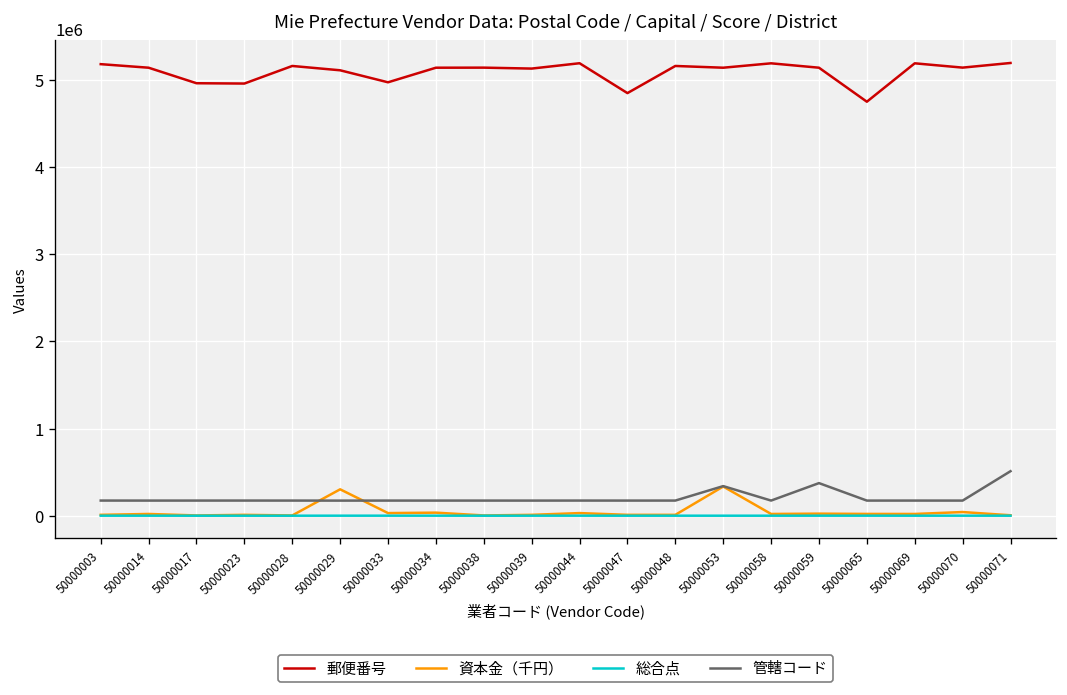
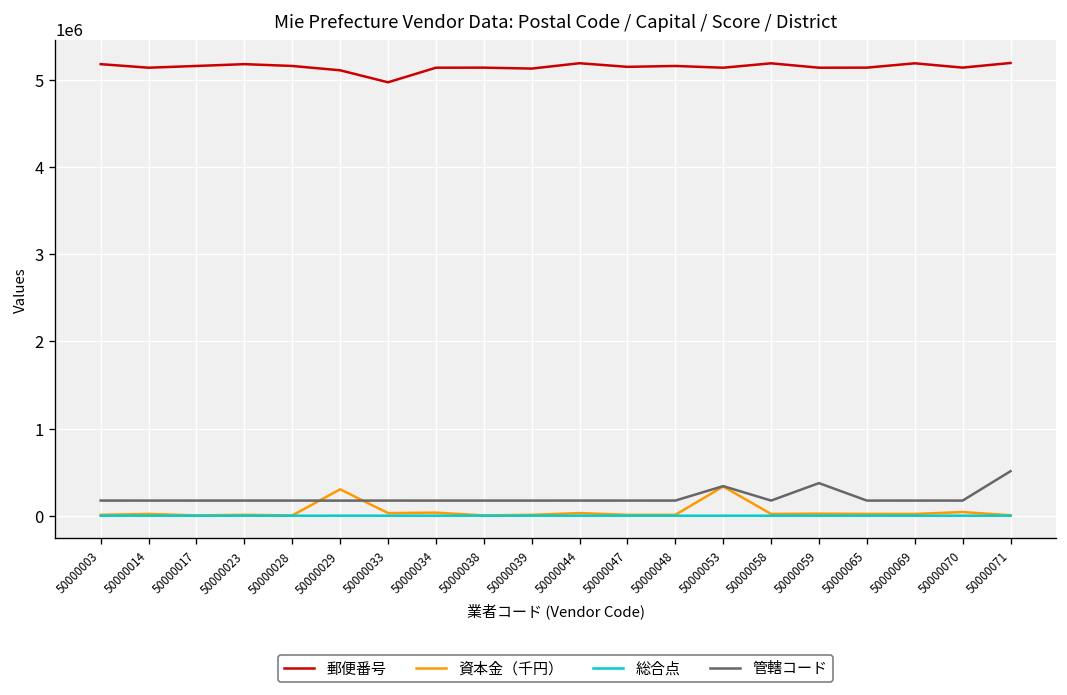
郵便番号, 50000017: 5000000 -> 5200000
郵便番号, 50000023: 5000000 -> 5200000
郵便番号, 50000047: 4800000 -> 5200000
郵便番号, 50000065: 4700000 -> 5100000
